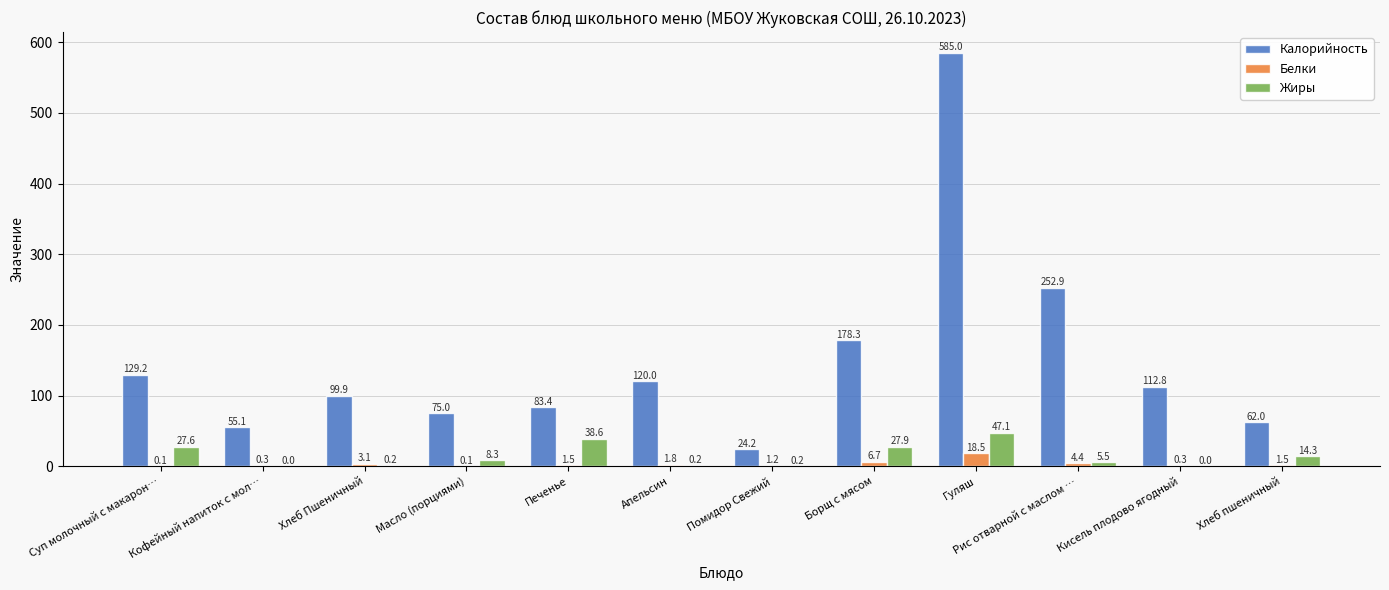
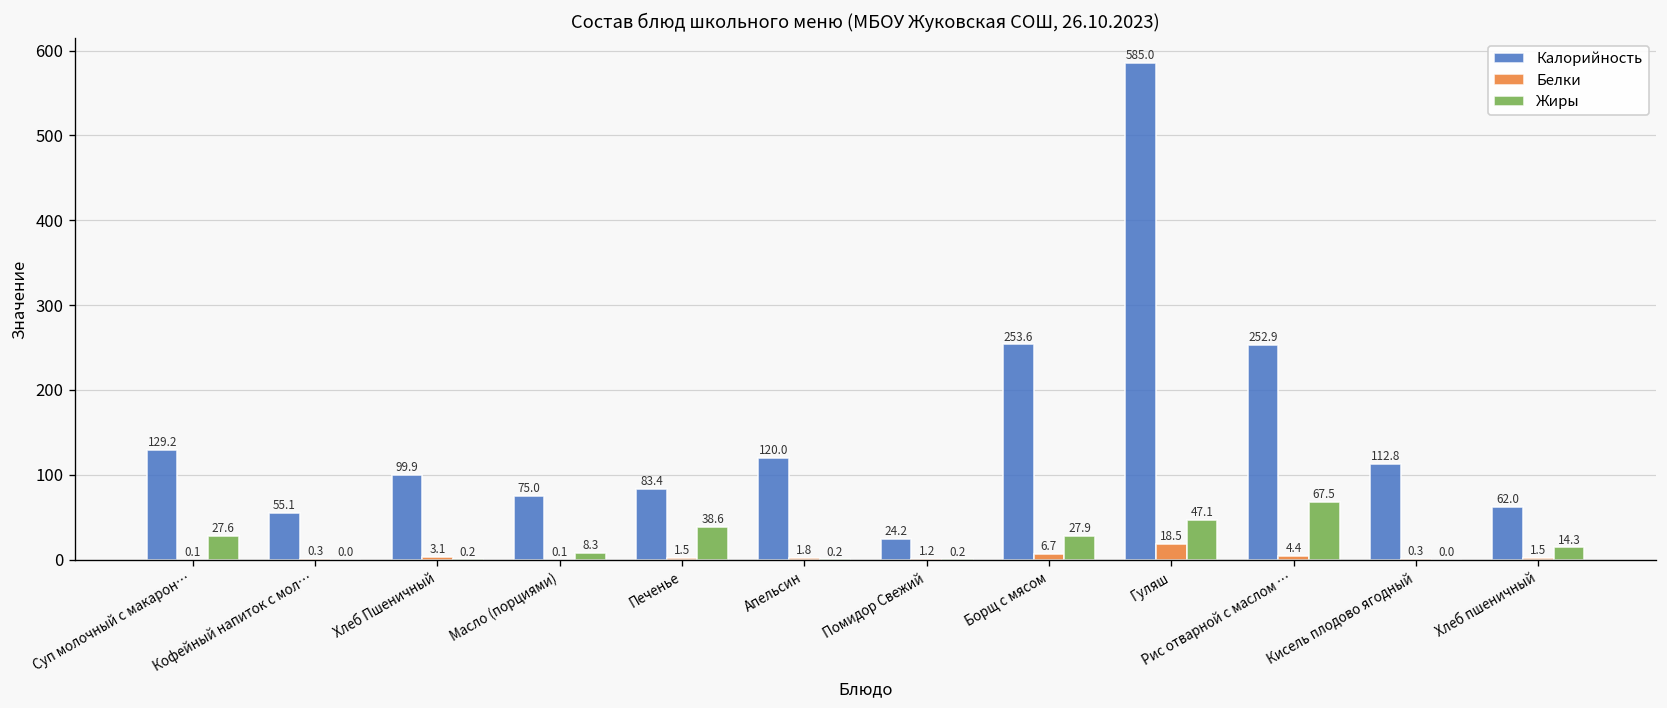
Калорийность, Борщ с мясом: 178.3 -> 253.6
Жиры, Рис отварной с маслом …: 5.5 -> 67.5
